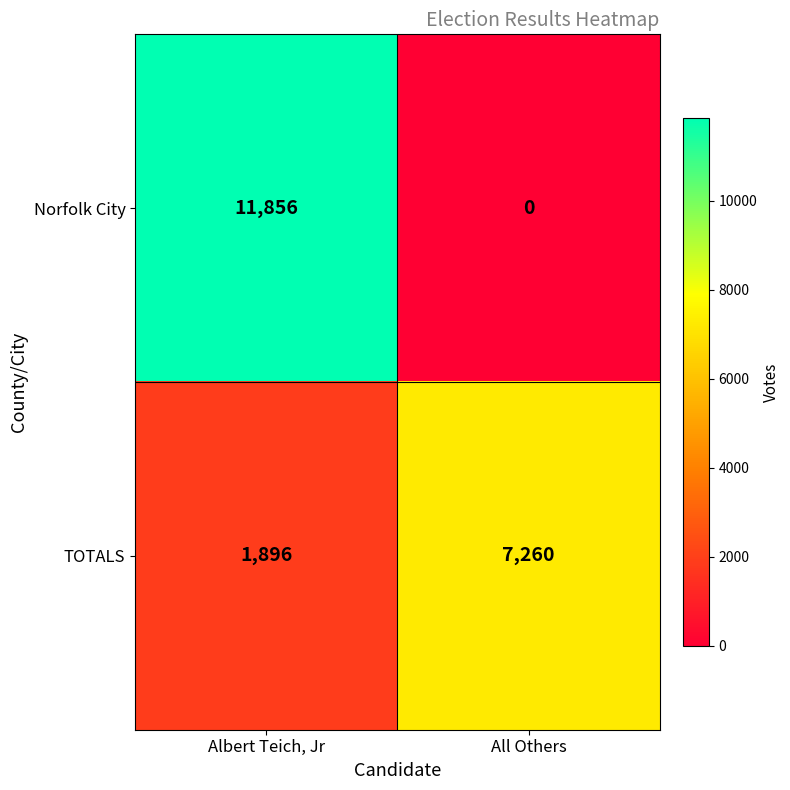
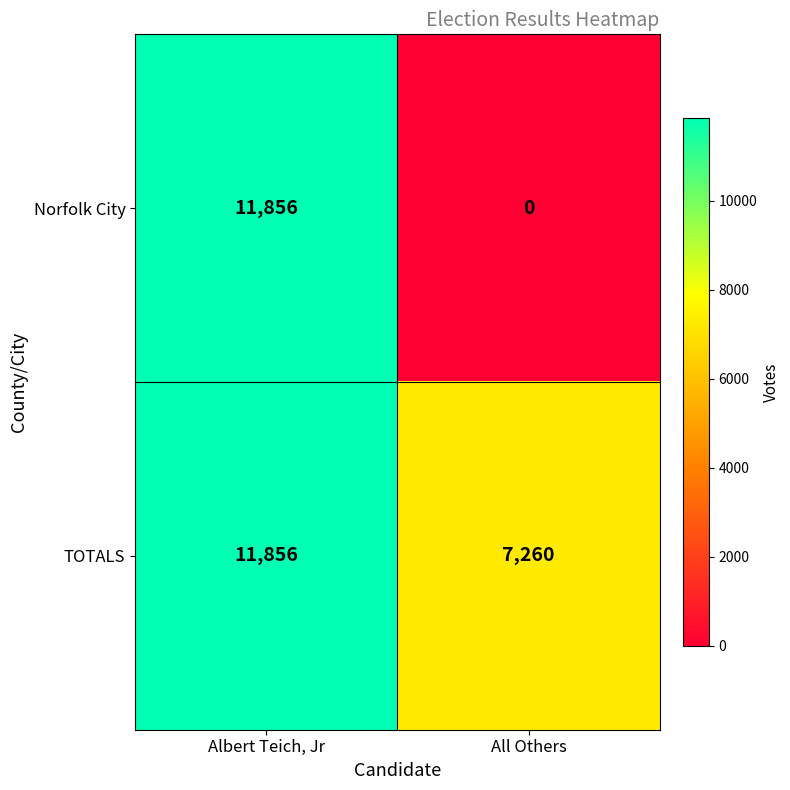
TOTALS, Albert Teich, Jr: 1,896 -> 11,856
